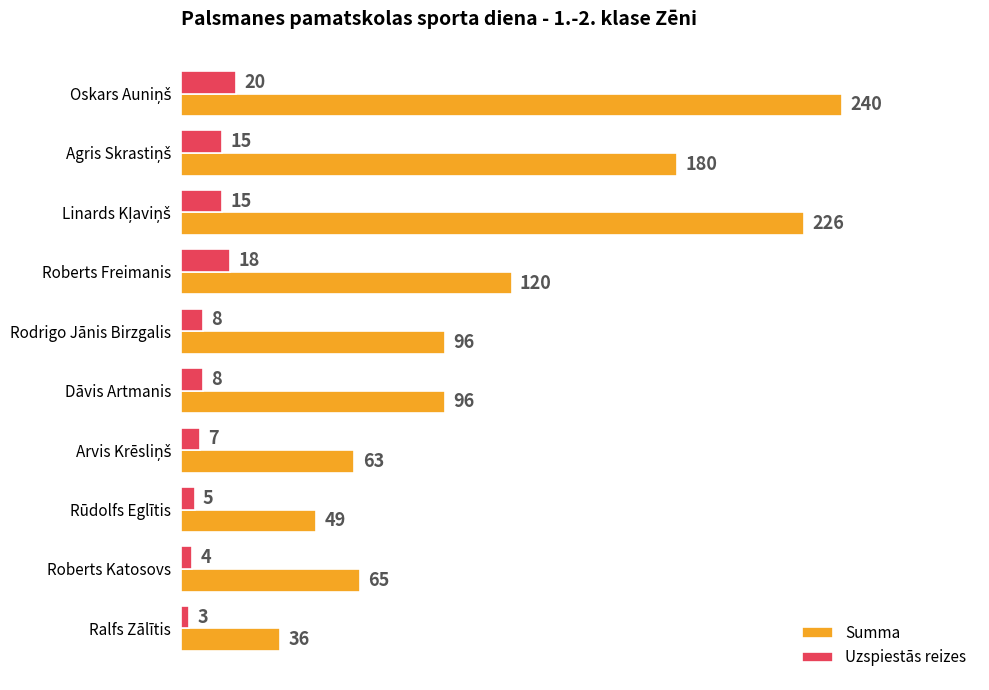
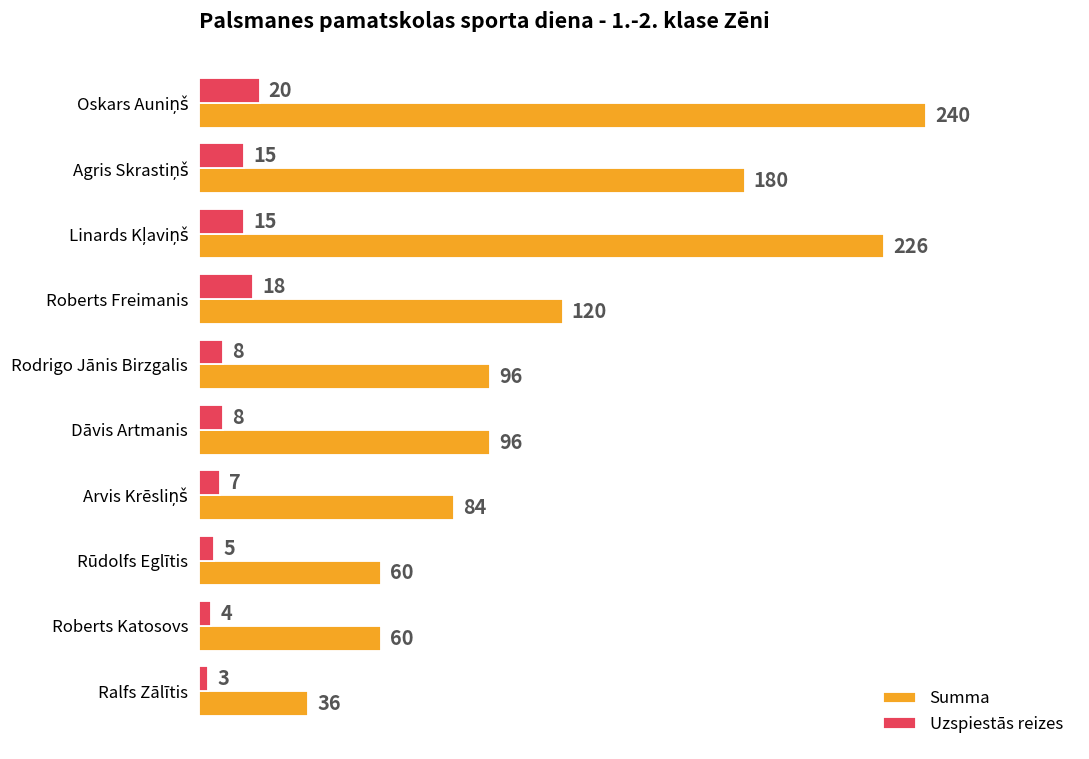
Summa, Arvis Krēsliņš: 63 -> 84
Summa, Rūdolfs Eglītis: 49 -> 60
Summa, Roberts Katosovs: 65 -> 60
